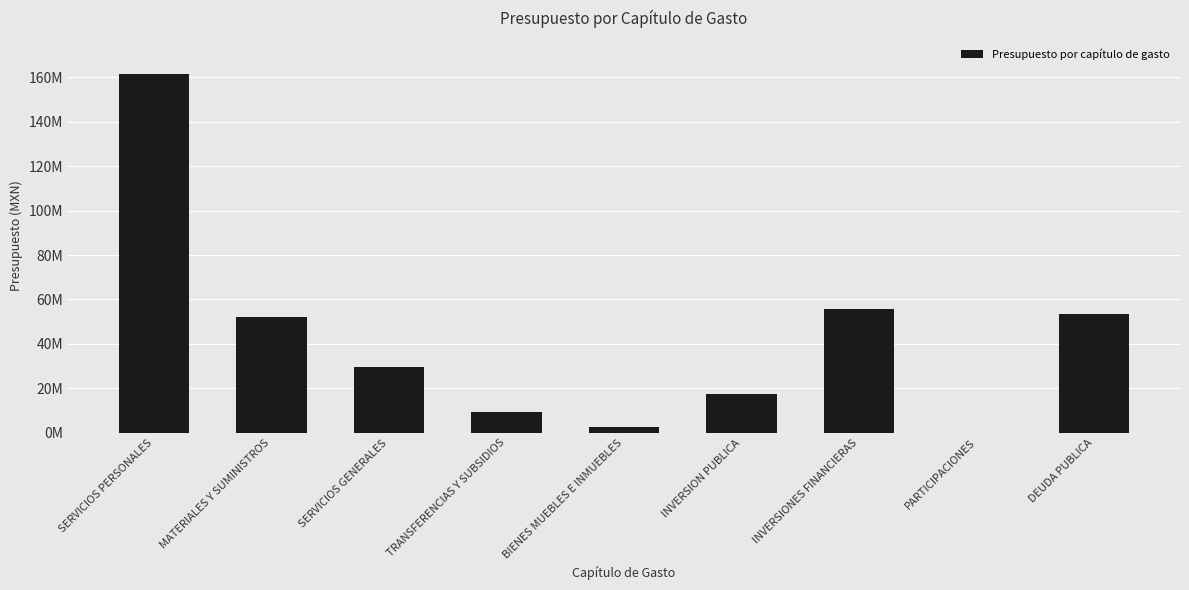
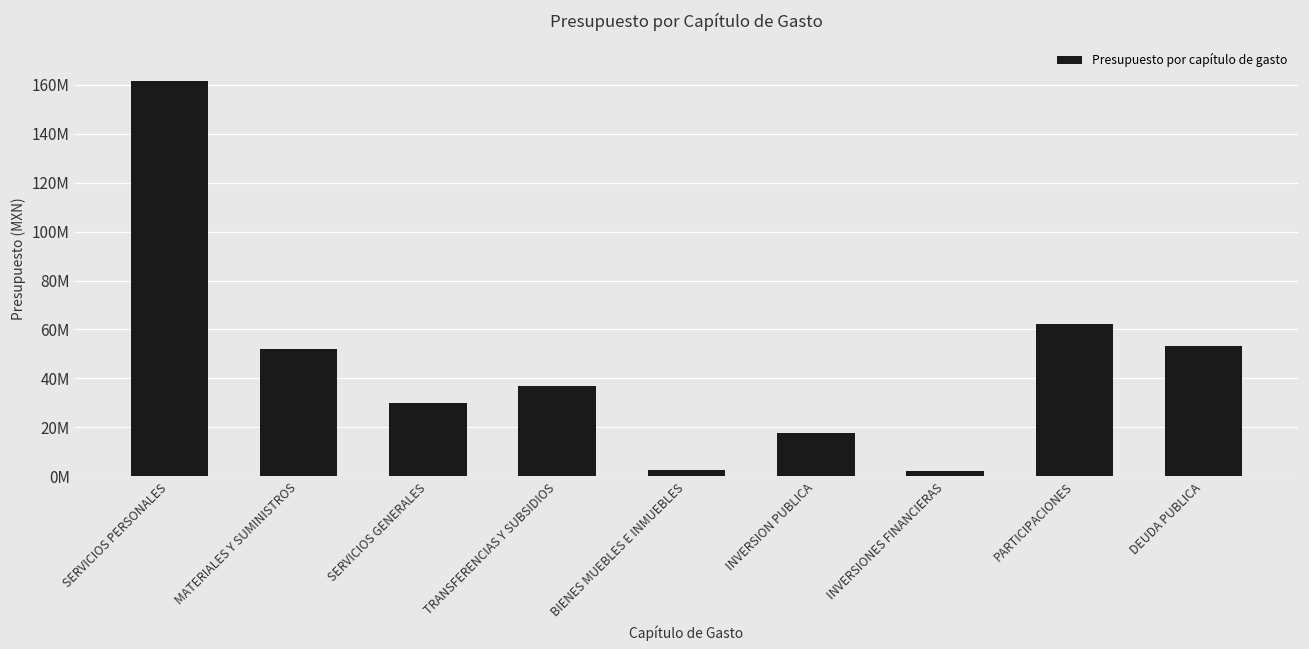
TRANSFERENCIAS Y SUBSIDIOS: 10000000 -> 37000000
INVERSIONES FINANCIERAS: 56000000 -> 2000000
PARTICIPACIONES: 0 -> 62000000
